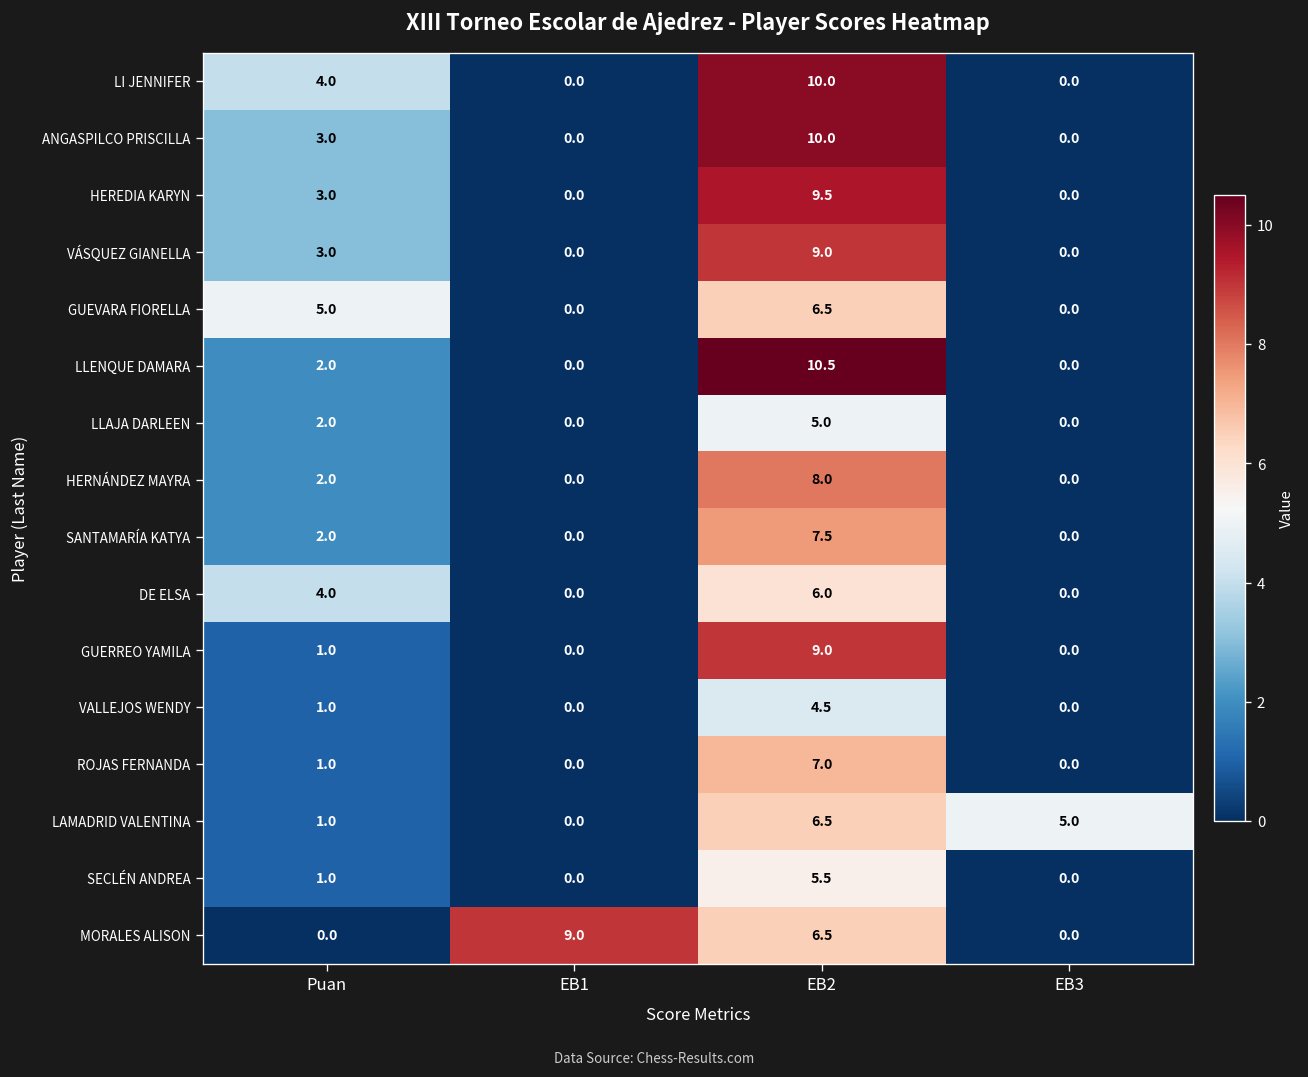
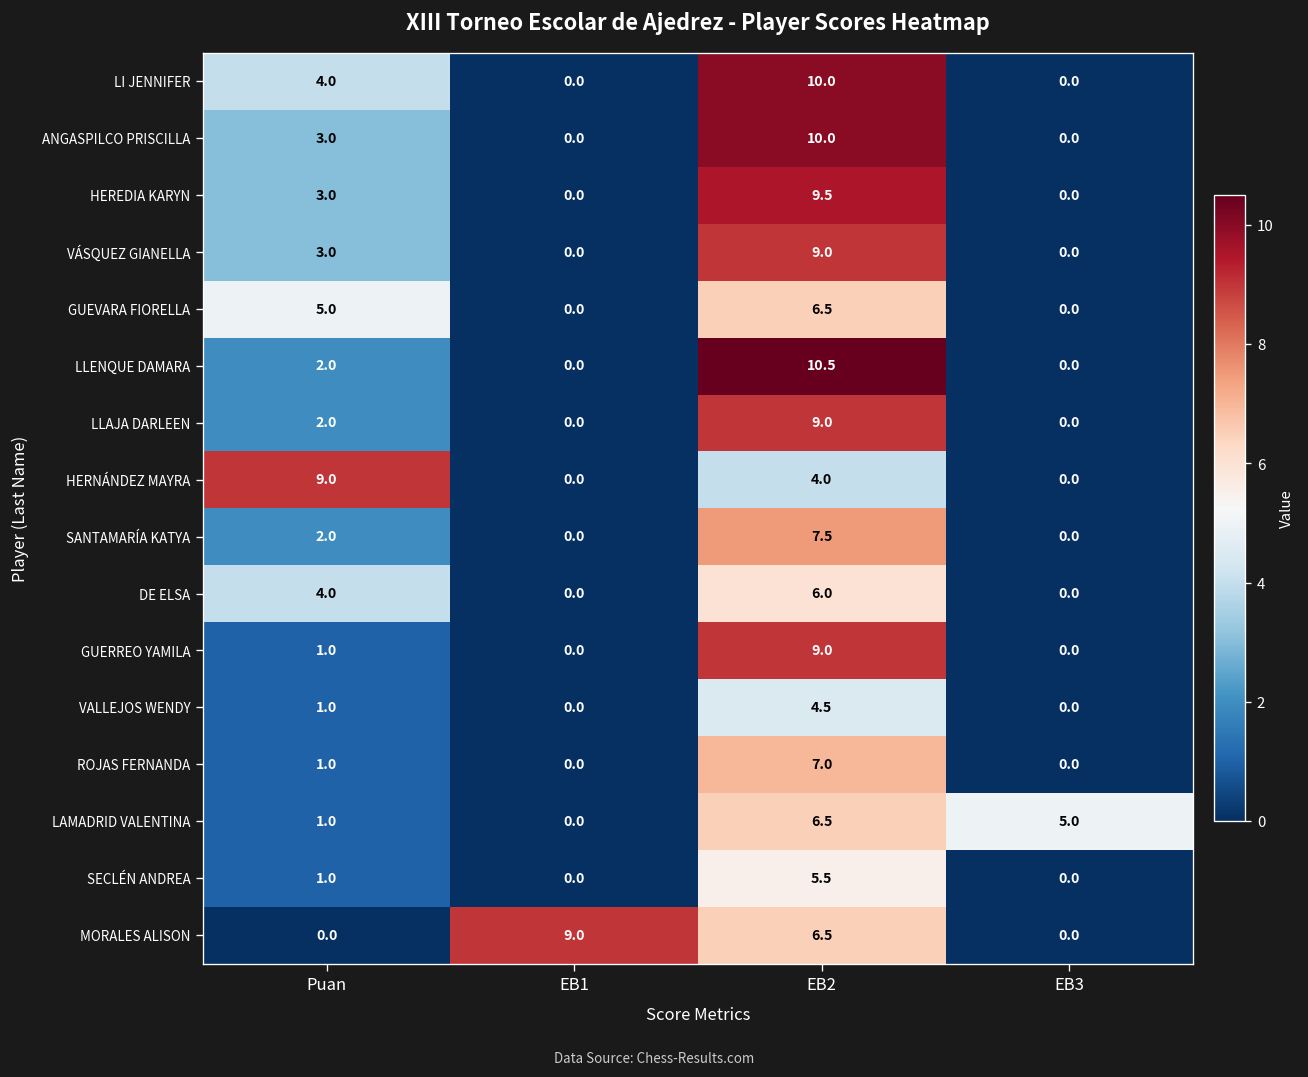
LLAJA DARLEEN, EB2: 5.0 -> 9.0
HERNÁNDEZ MAYRA, Puan: 2.0 -> 9.0
HERNÁNDEZ MAYRA, EB2: 8.0 -> 4.0
